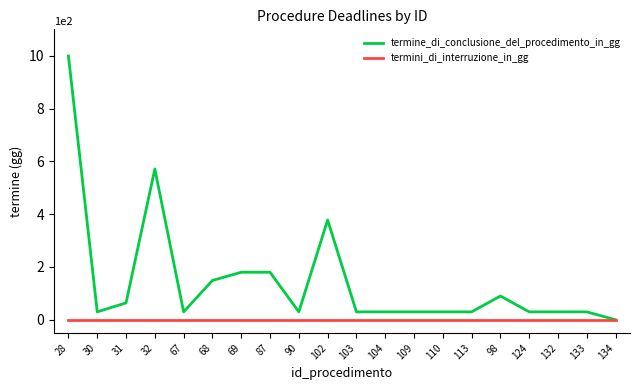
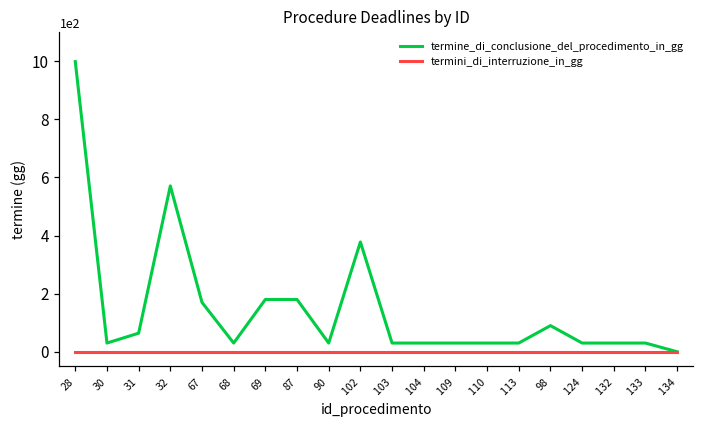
termine_di_conclusione_del_procedimento_in_gg, 67: 30 -> 170
termine_di_conclusione_del_procedimento_in_gg, 68: 150 -> 30
